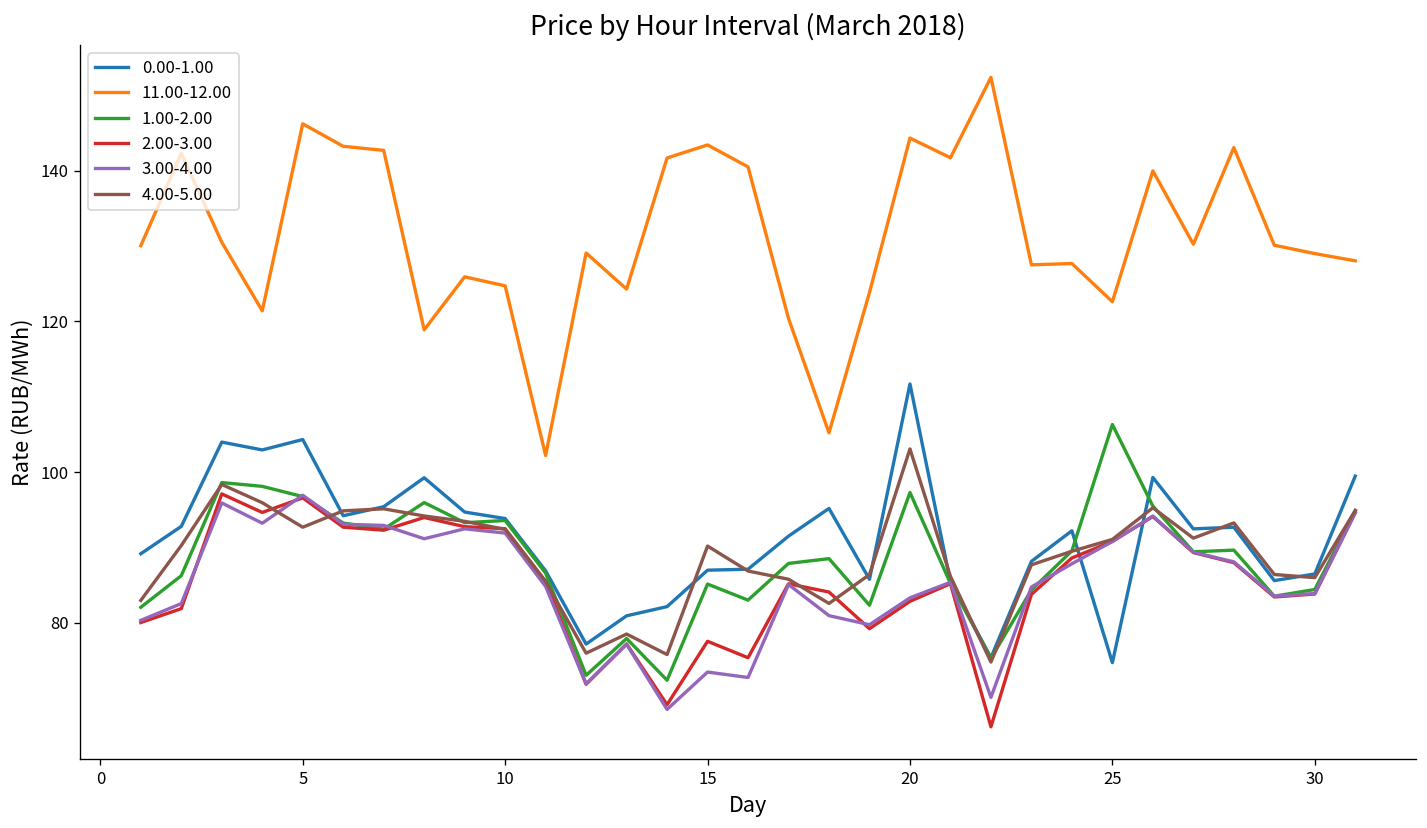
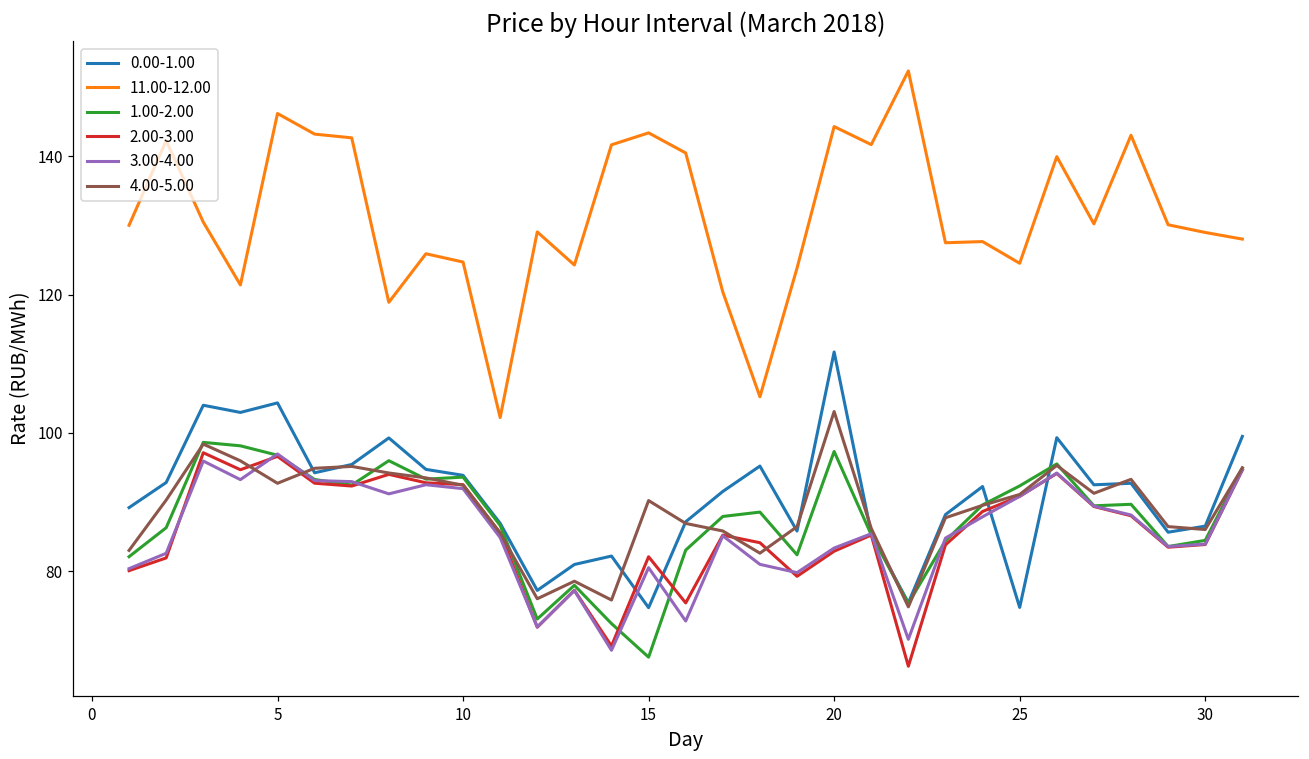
0.00-1.00, 15: 87 -> 75
1.00-2.00, 15: 85 -> 68
2.00-3.00, 15: 78 -> 82
3.00-4.00, 15: 73 -> 80
11.00-12.00, 25: 123 -> 125
1.00-2.00, 25: 106 -> 92
